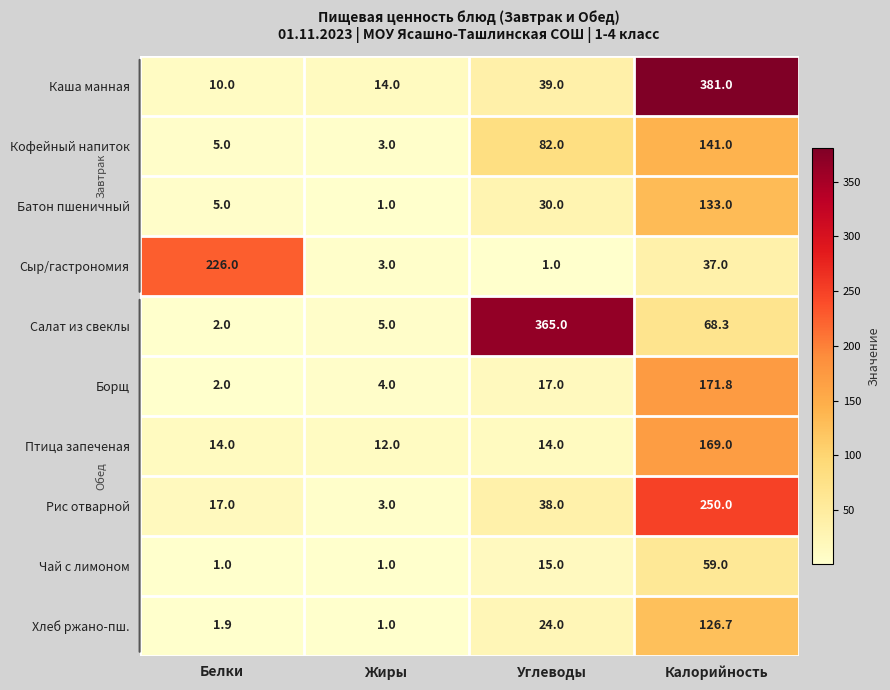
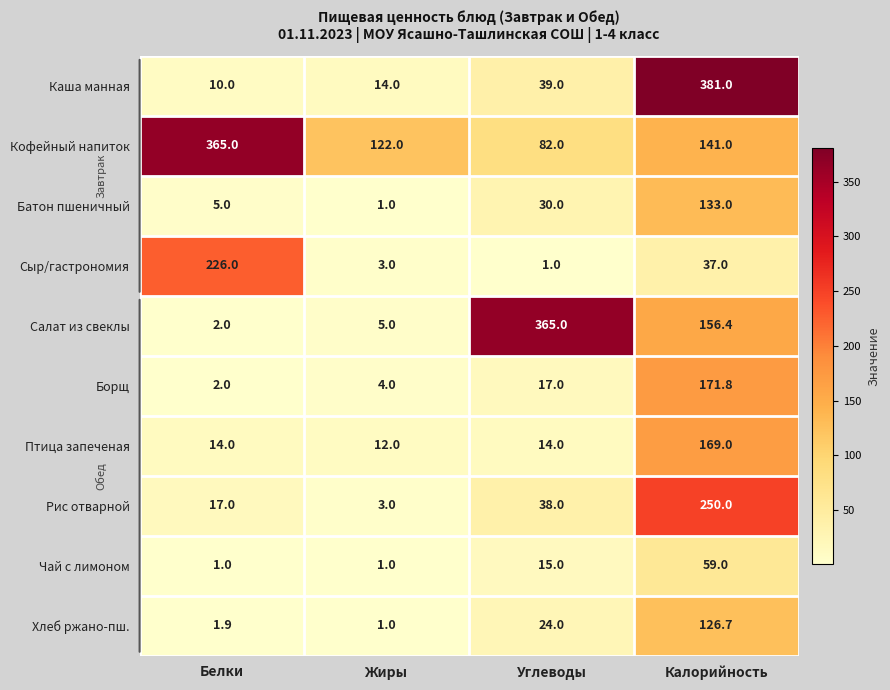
Кофейный напиток, Белки: 5.0 -> 365.0
Кофейный напиток, Жиры: 3.0 -> 122.0
Салат из свеклы, Калорийность: 68.3 -> 156.4
